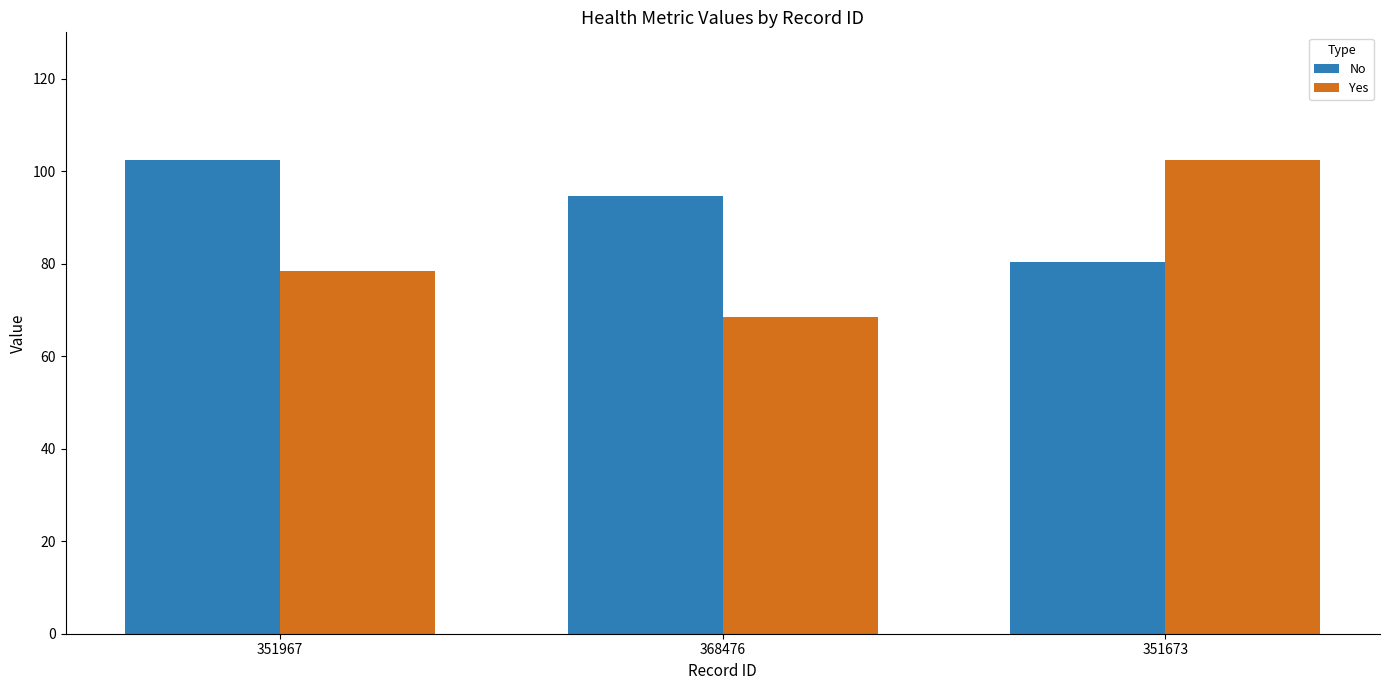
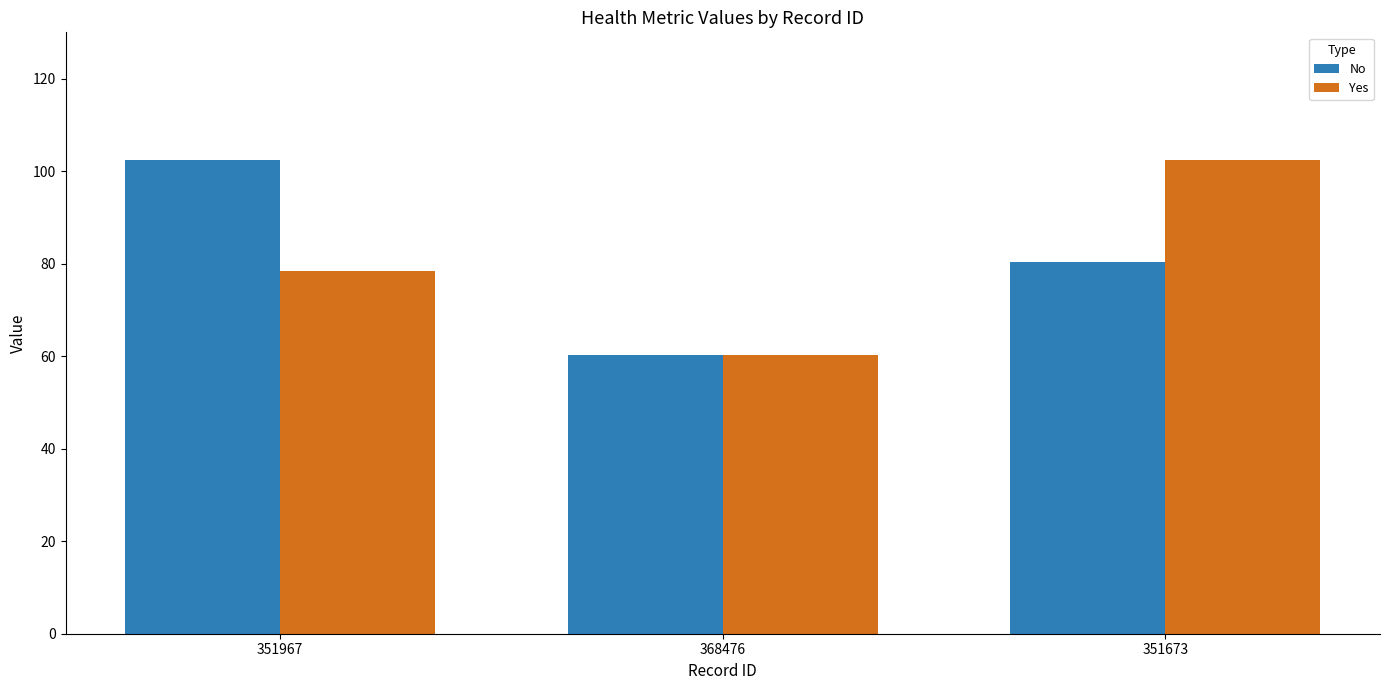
No, 368476: 95 -> 60
Yes, 368476: 68 -> 60
